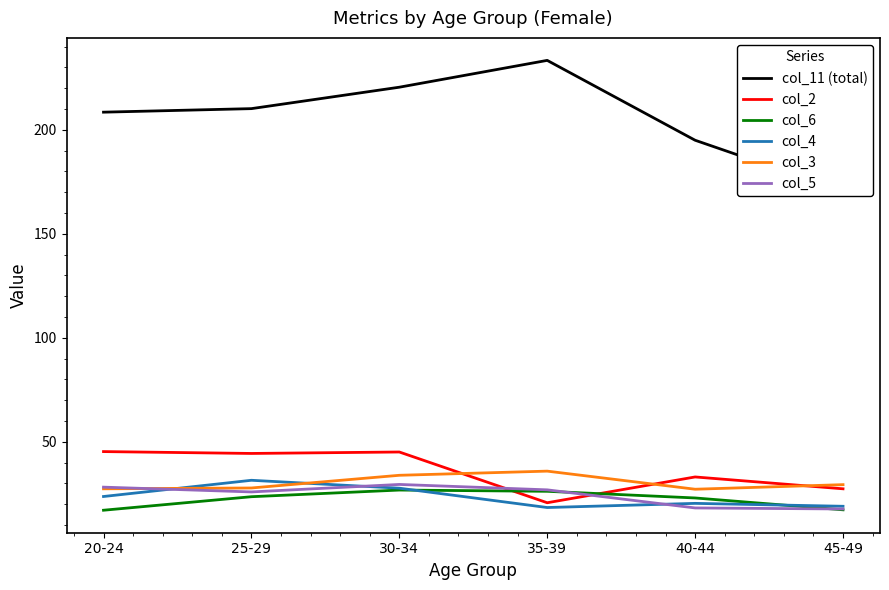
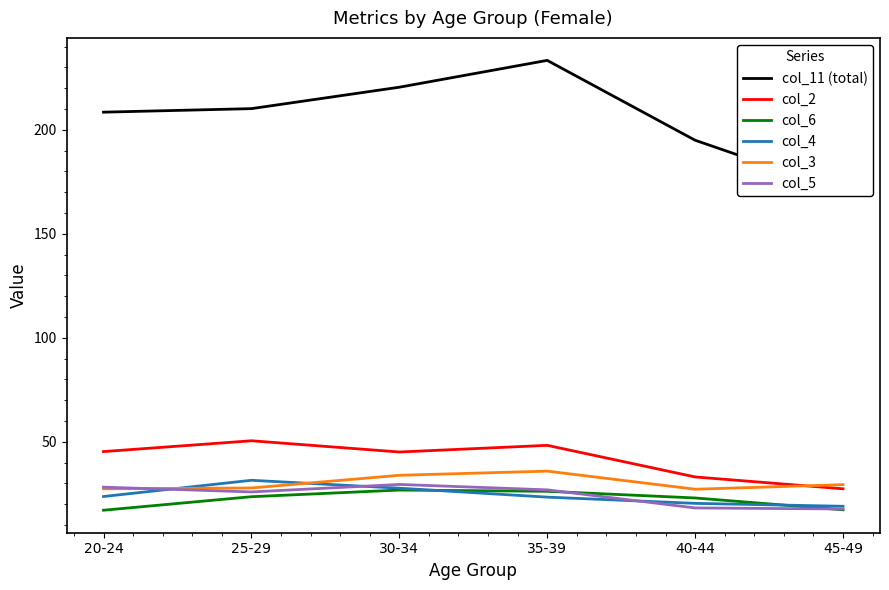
col_2, 25-29: 44 -> 51
col_2, 35-39: 21 -> 48
col_4, 35-39: 18 -> 23
